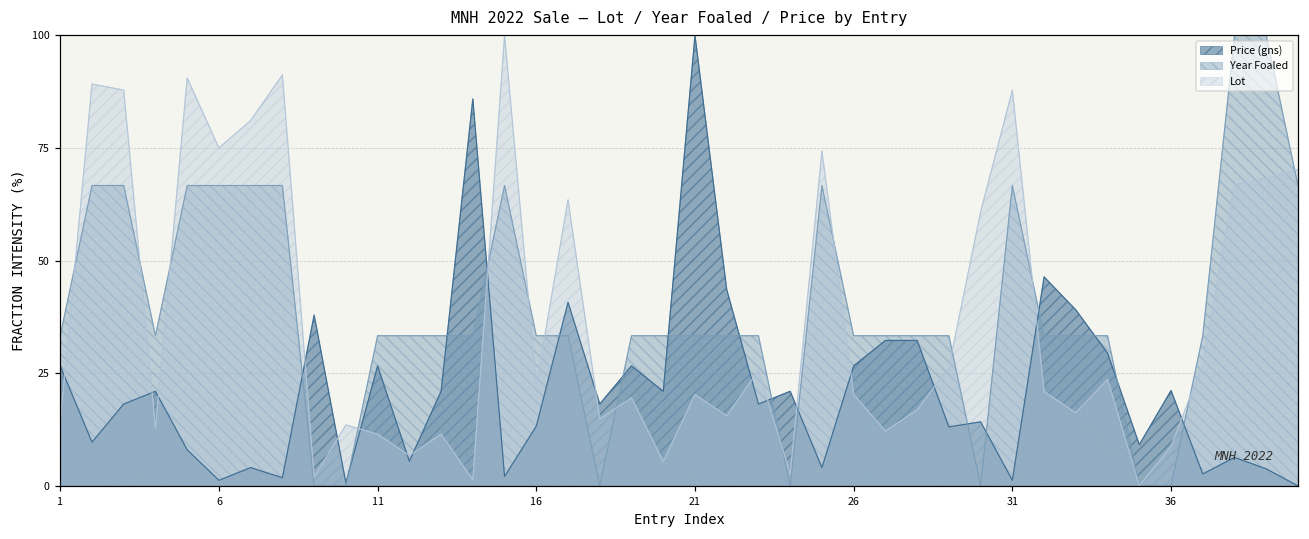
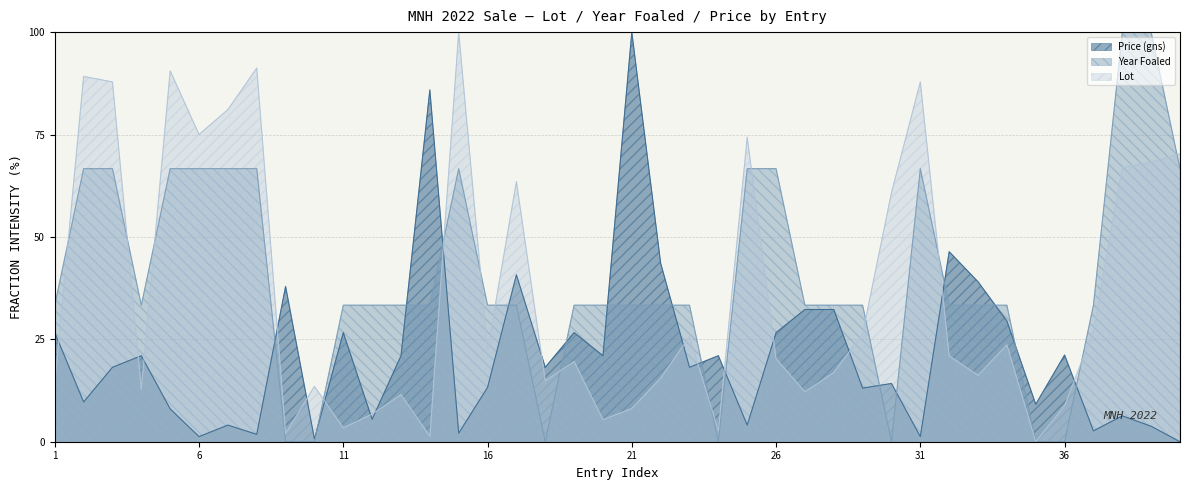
Lot, 11: 11 -> 3
Lot, 21: 20 -> 8
Year Foaled, 26: 33 -> 67
